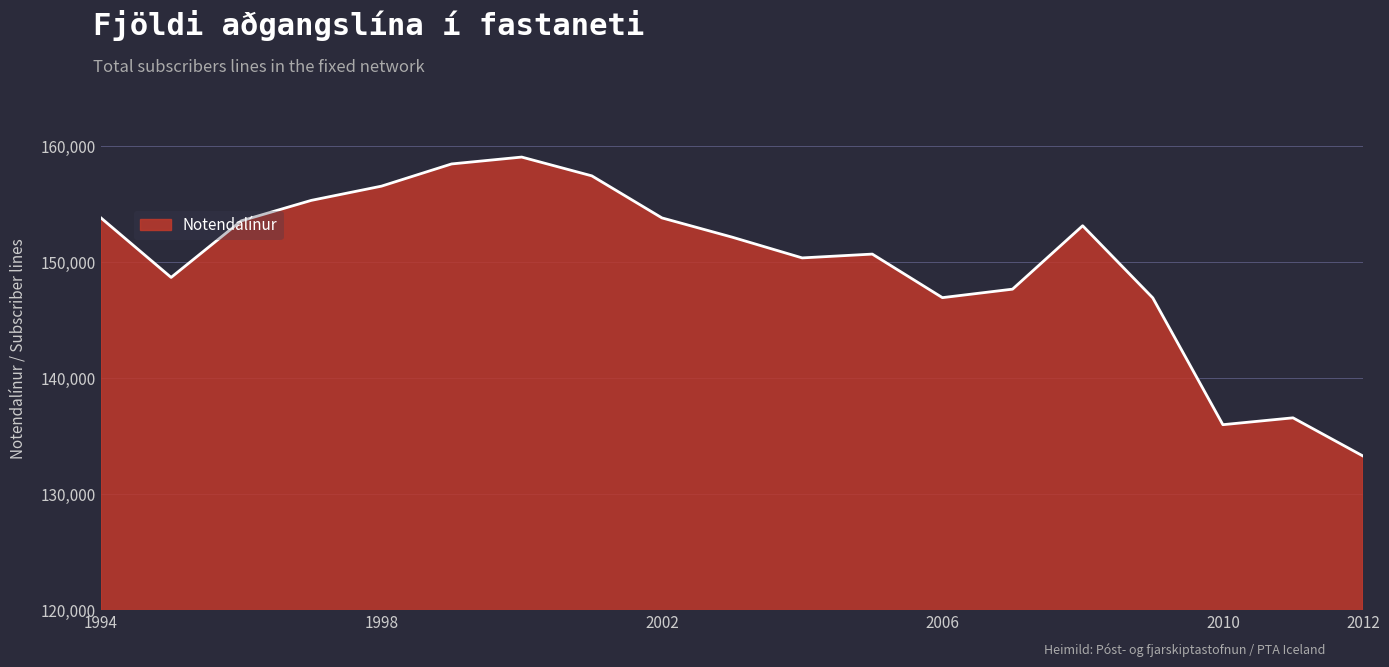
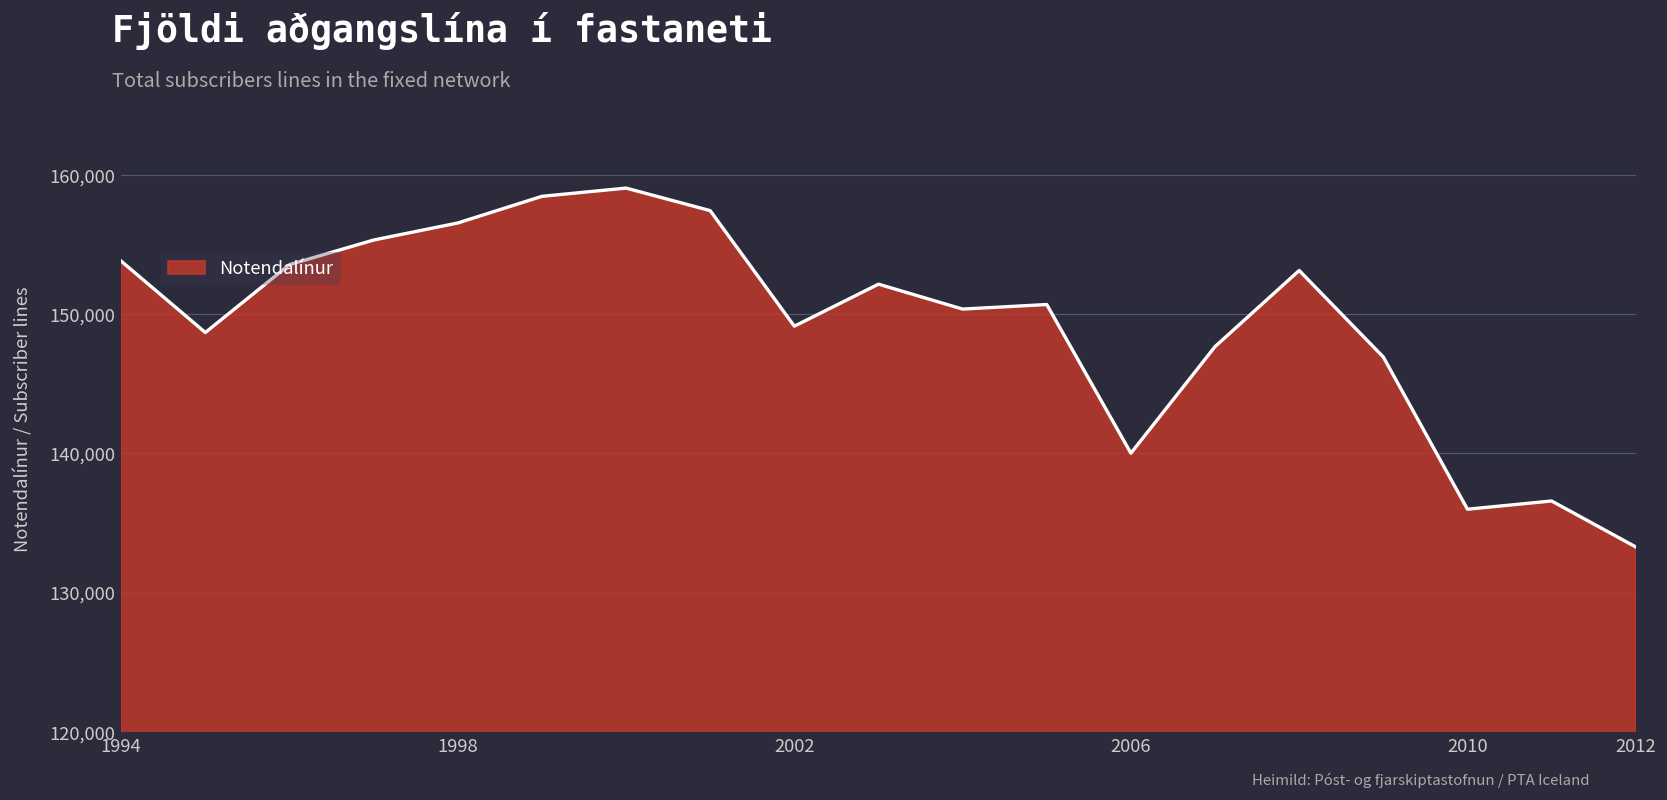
2002: 153,800 -> 149,100
2006: 146,900 -> 140,000
